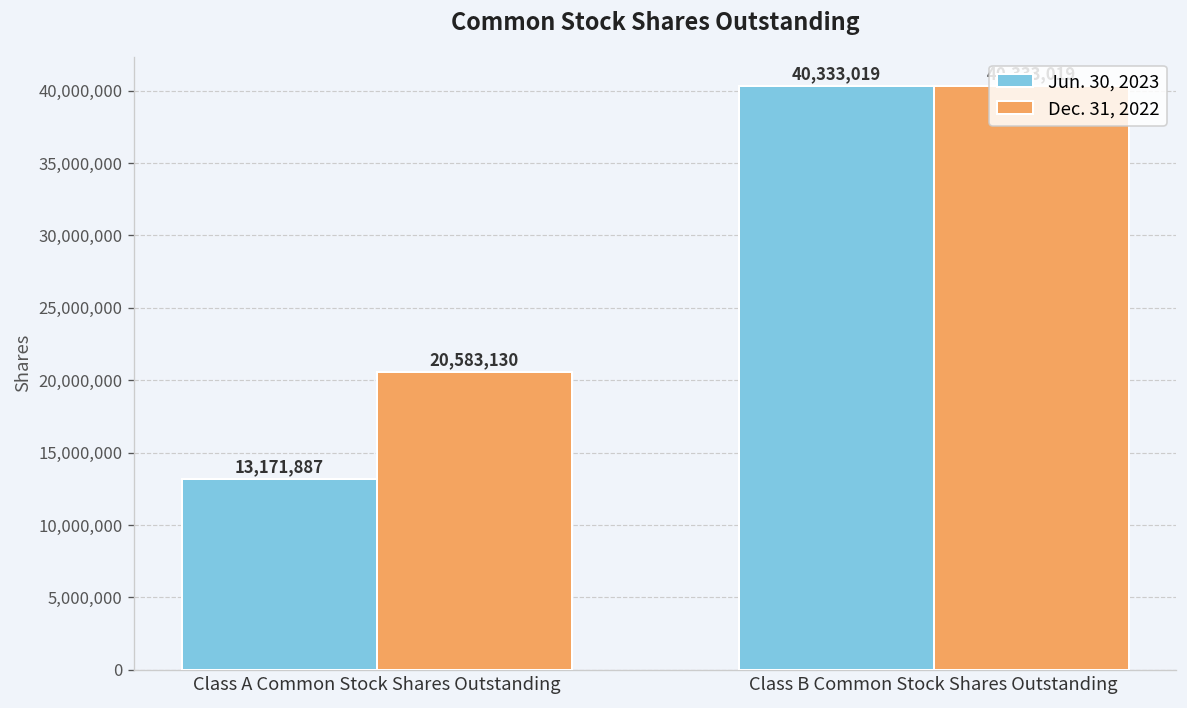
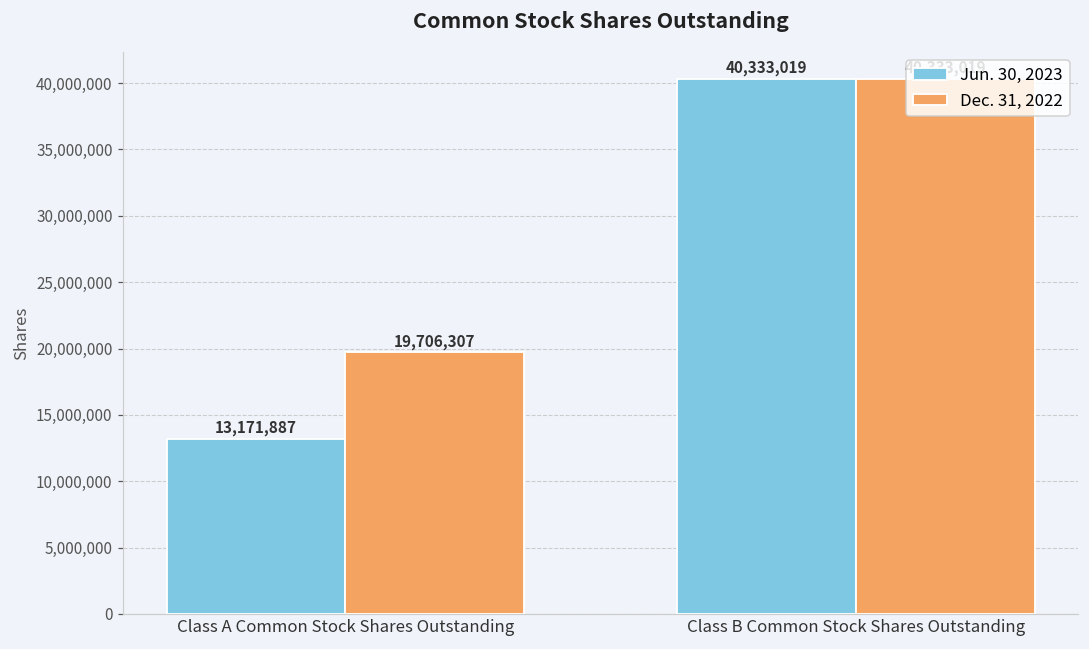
Dec. 31, 2022, Class A Common Stock Shares Outstanding: 20,583,130 -> 19,706,307
